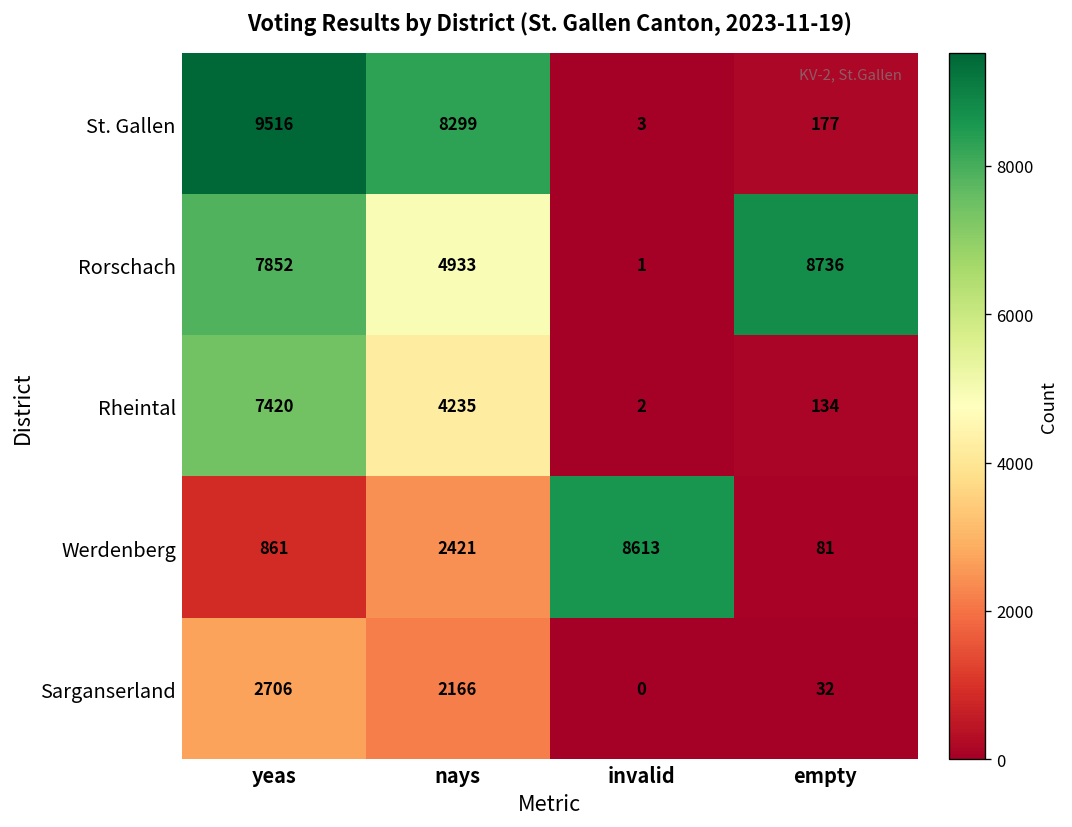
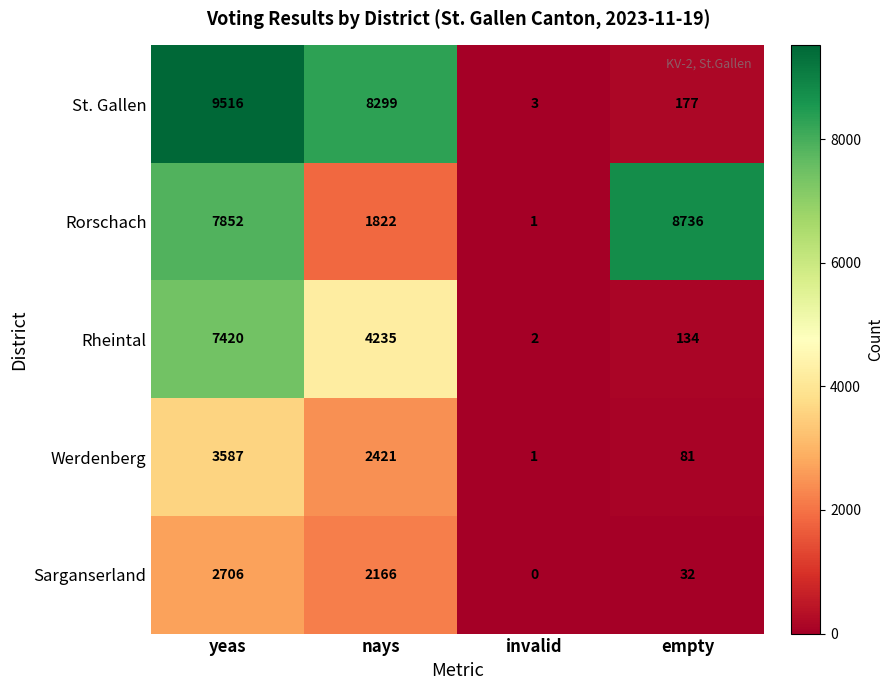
Rorschach, nays: 4933 -> 1822
Werdenberg, yeas: 861 -> 3587
Werdenberg, invalid: 8613 -> 1
